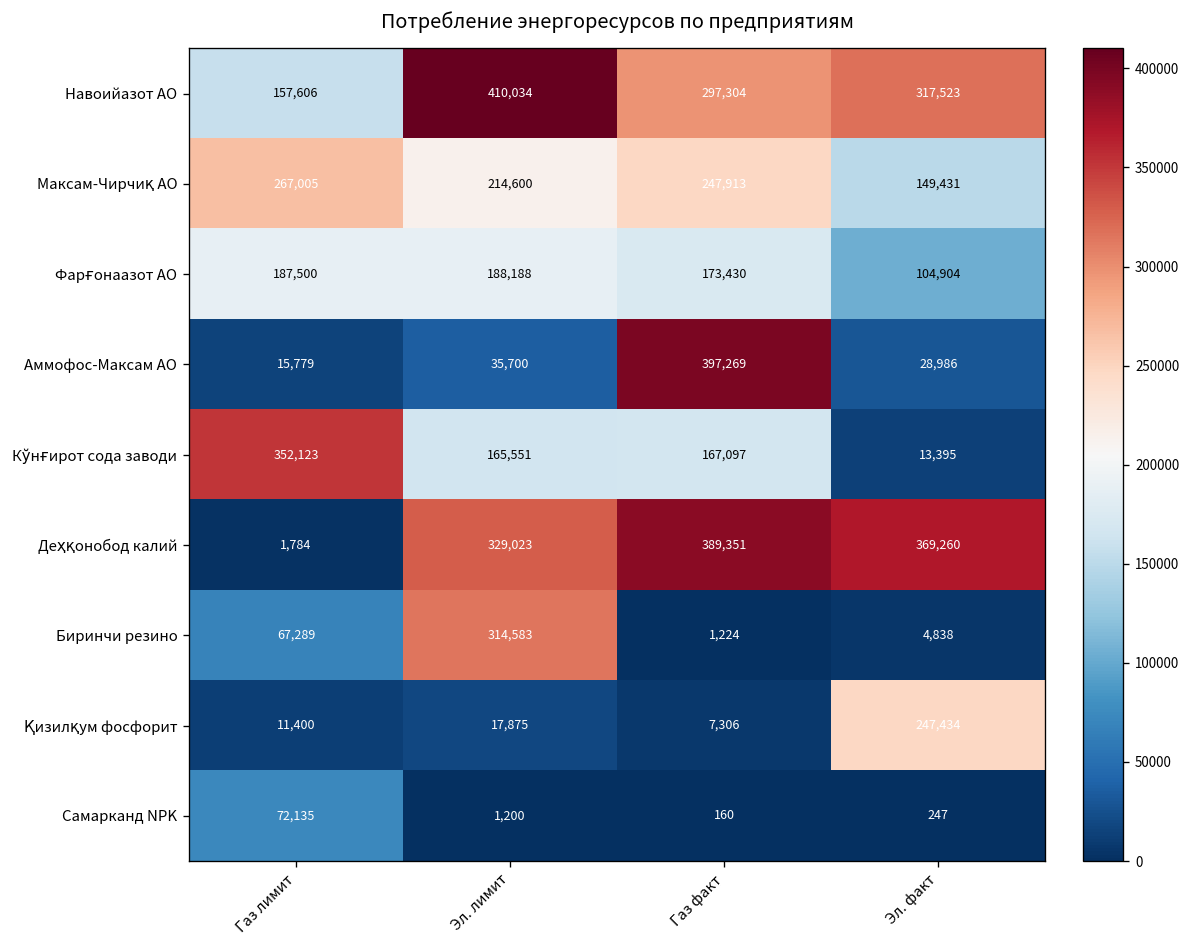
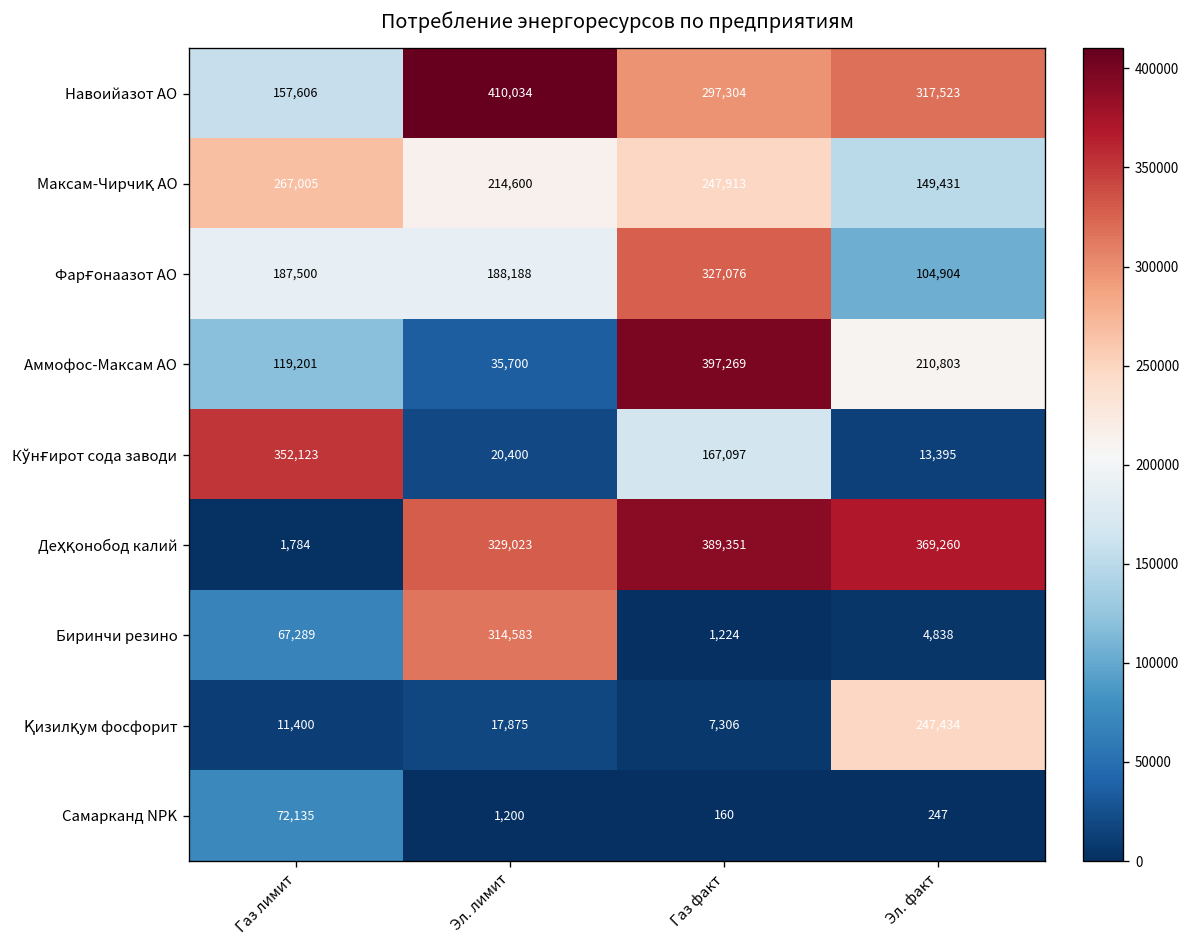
Фарғонаазот АО, Газ факт: 173,430 -> 327,076
Аммофос-Максам АО, Газ лимит: 15,779 -> 119,201
Аммофос-Максам АО, Эл. факт: 28,986 -> 210,803
Кўнғирот сода заводи, Эл. лимит: 165,551 -> 20,400
